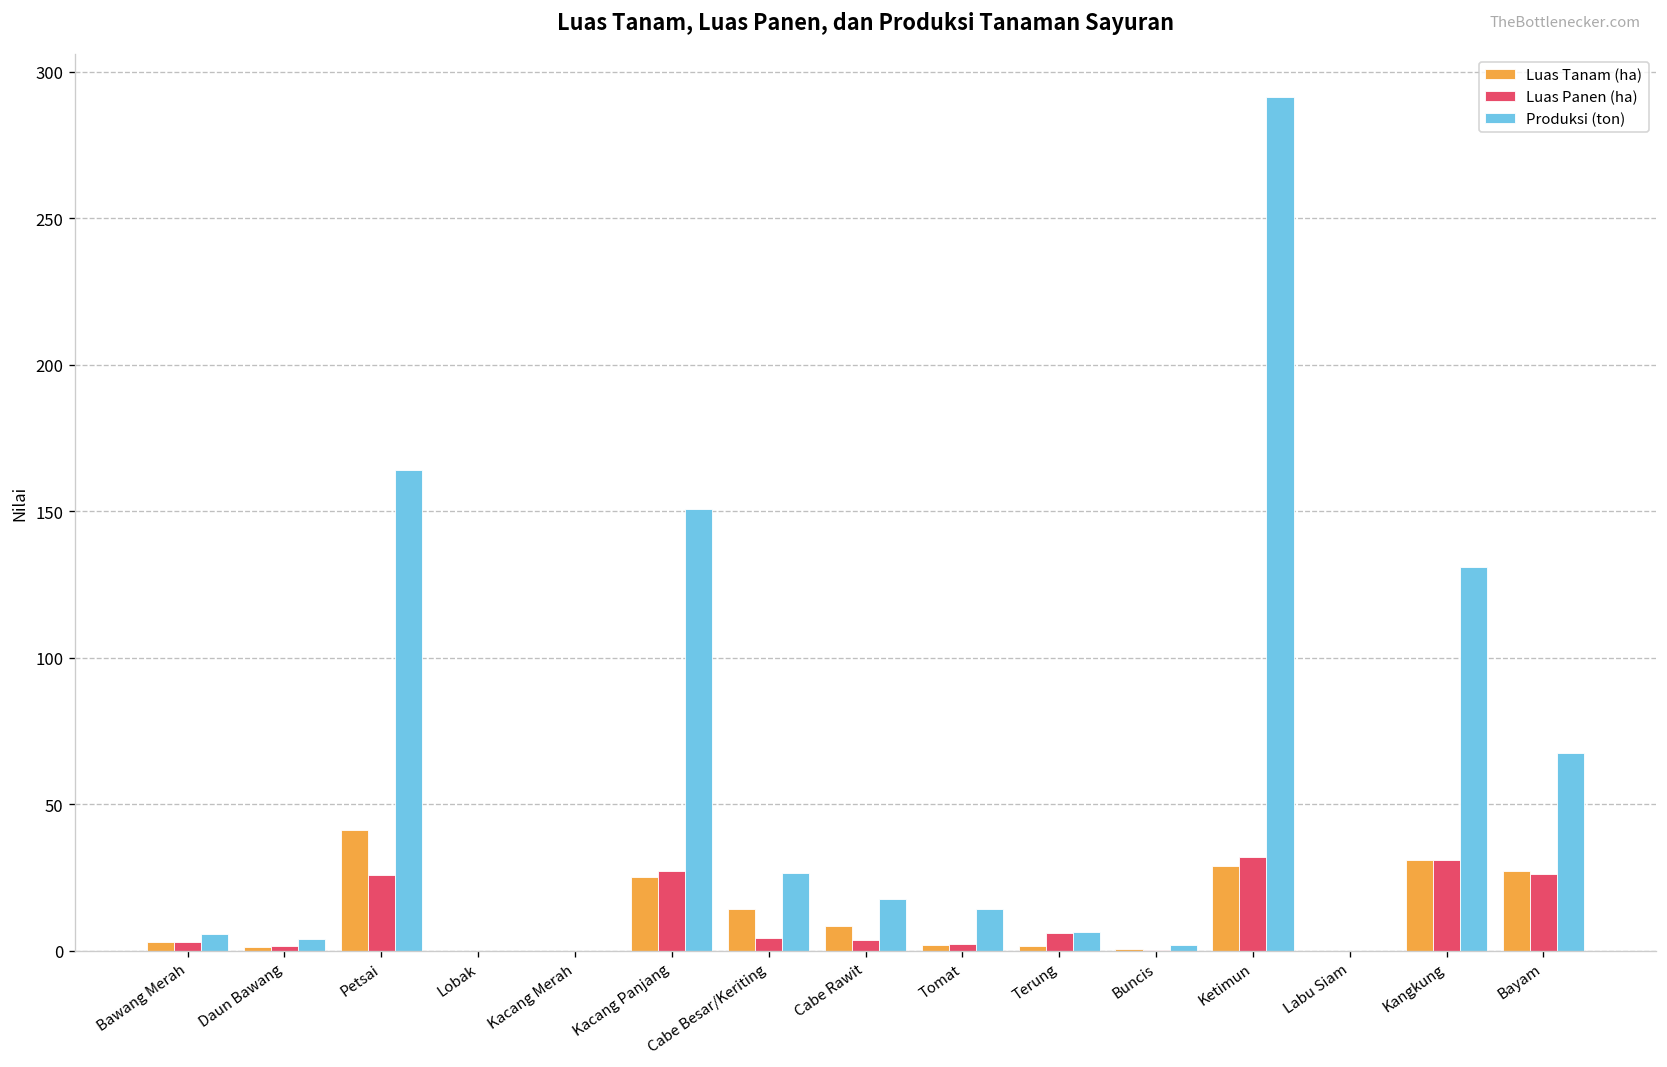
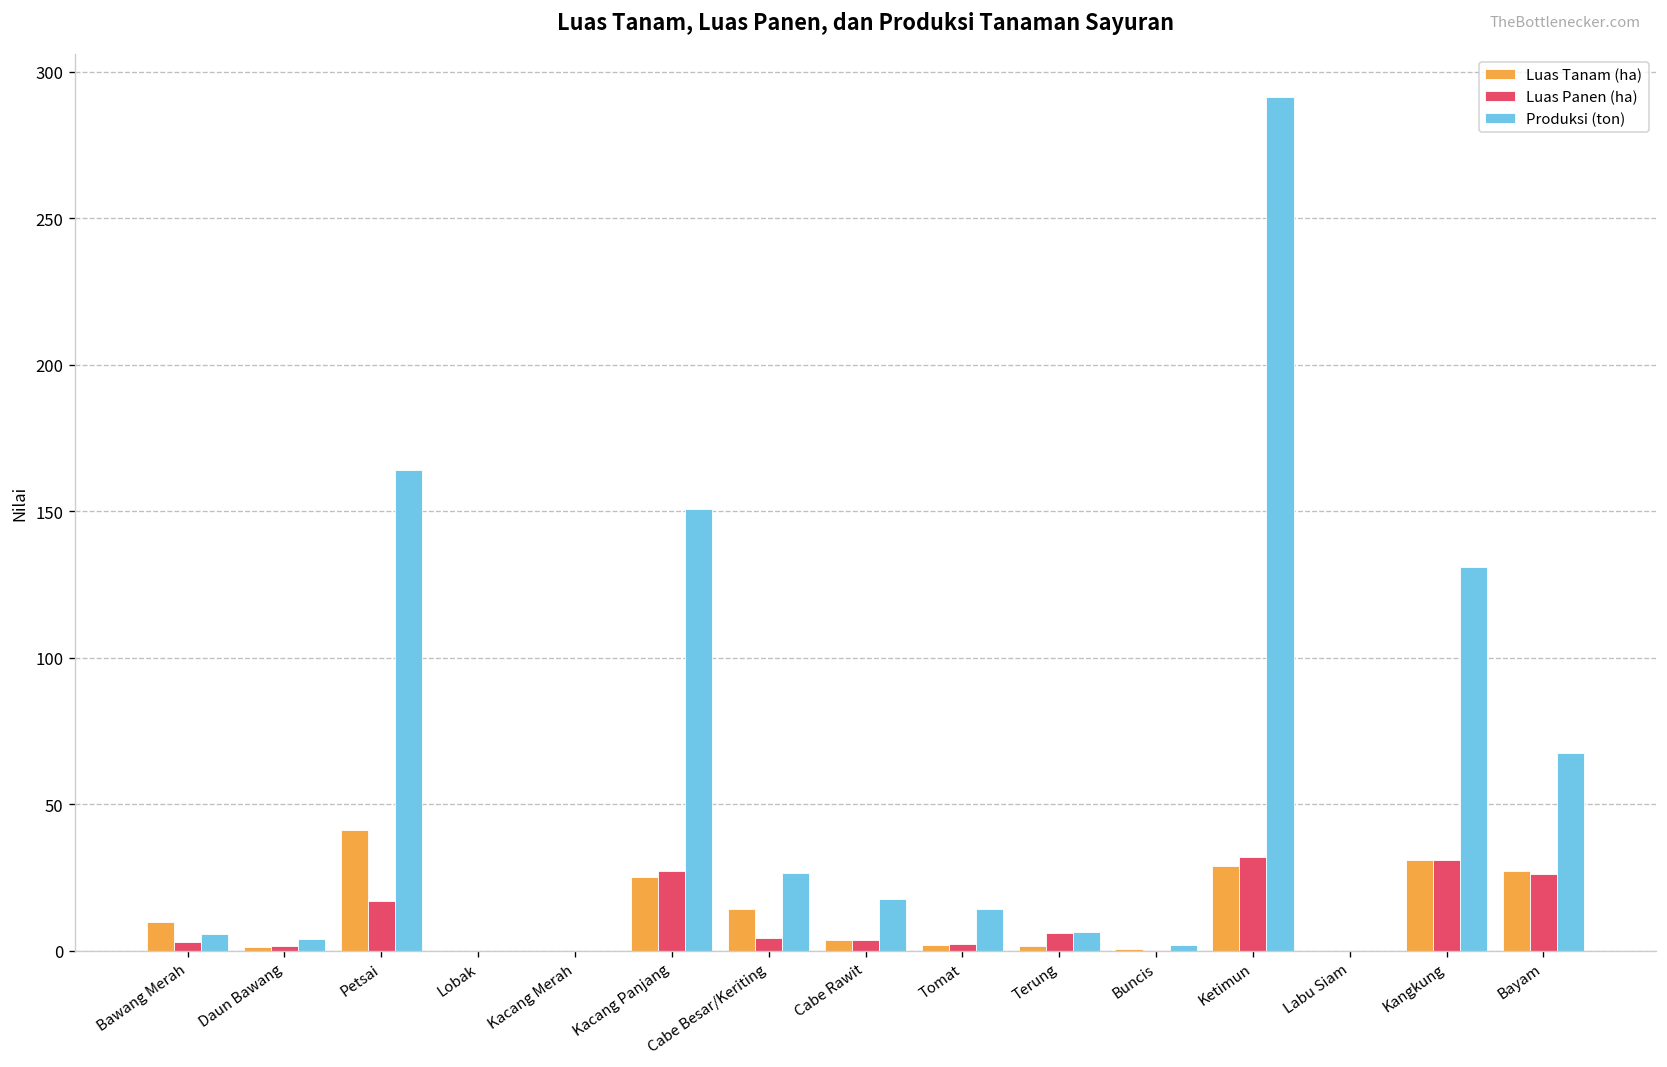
Luas Tanam (ha), Bawang Merah: 3 -> 10
Luas Panen (ha), Petsai: 26 -> 17
Luas Tanam (ha), Cabe Rawit: 9 -> 4
